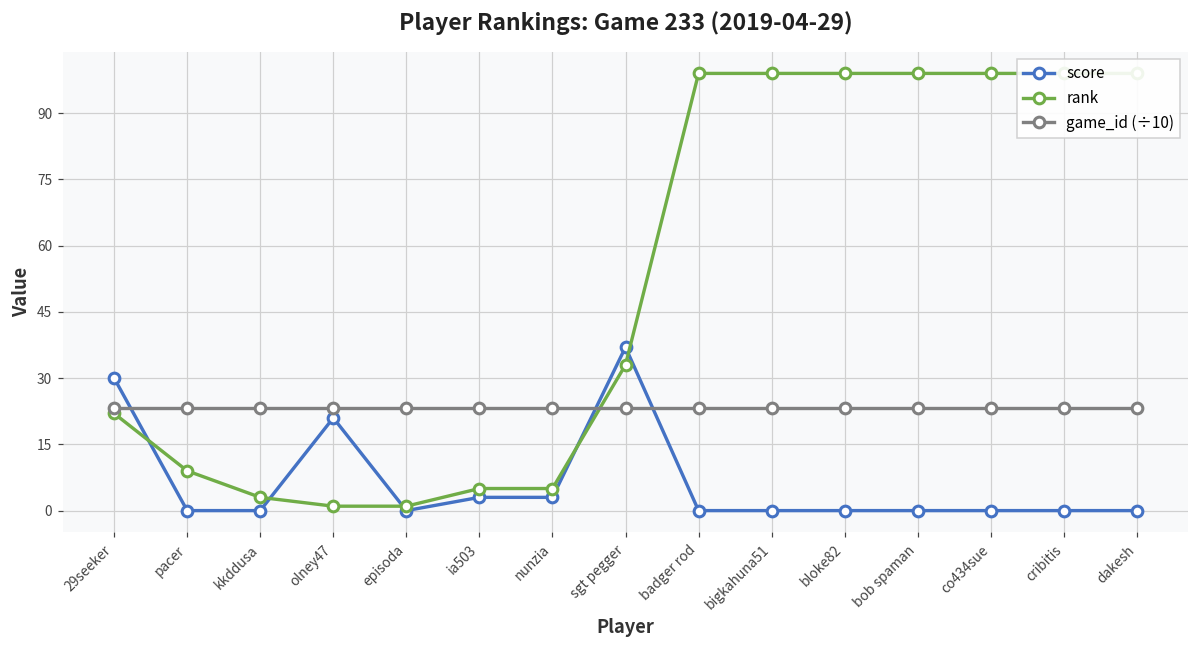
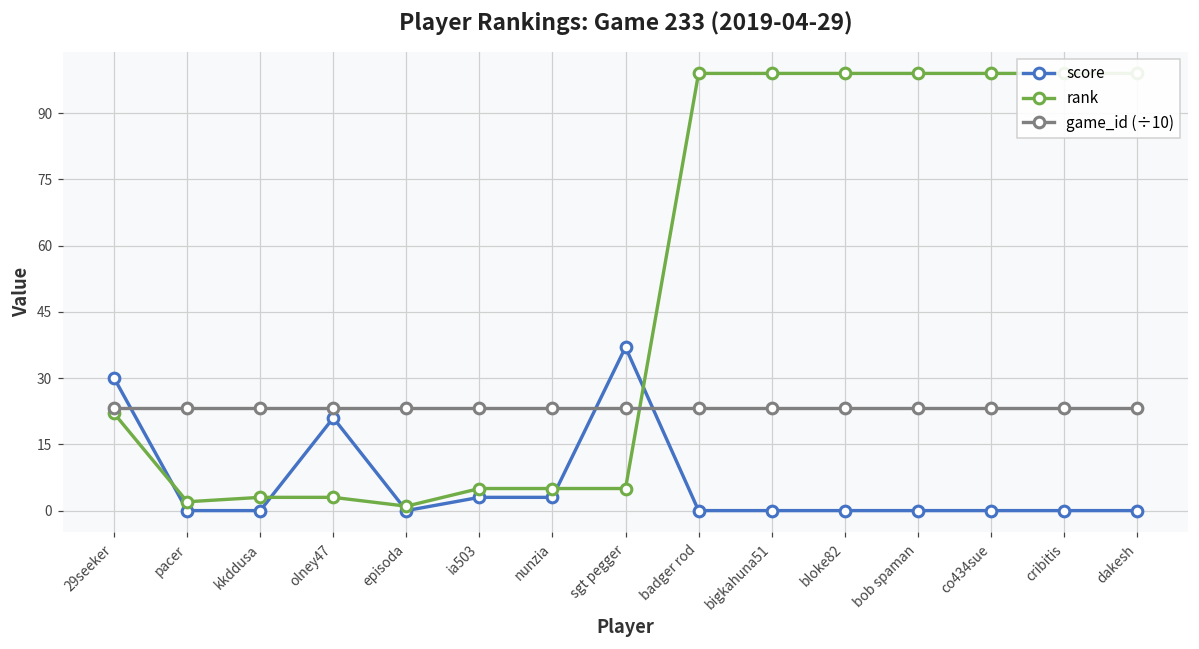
rank, pacer: 9 -> 2
rank, olney47: 1 -> 3
rank, sgt pegger: 33 -> 5
